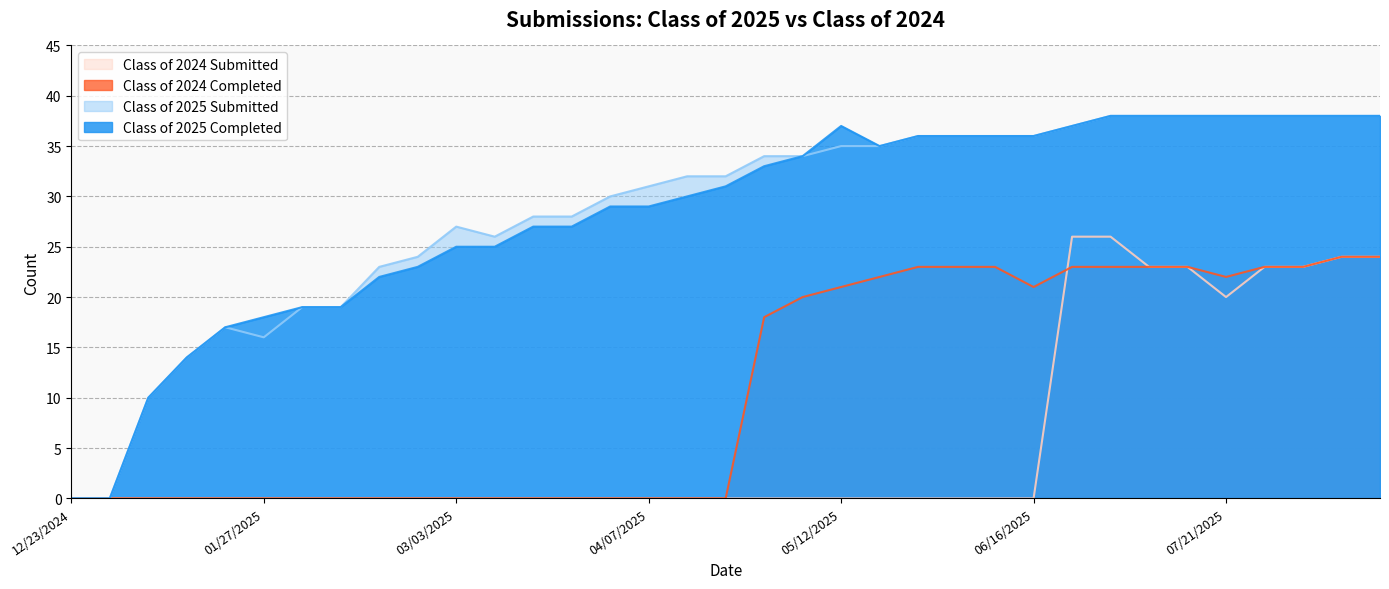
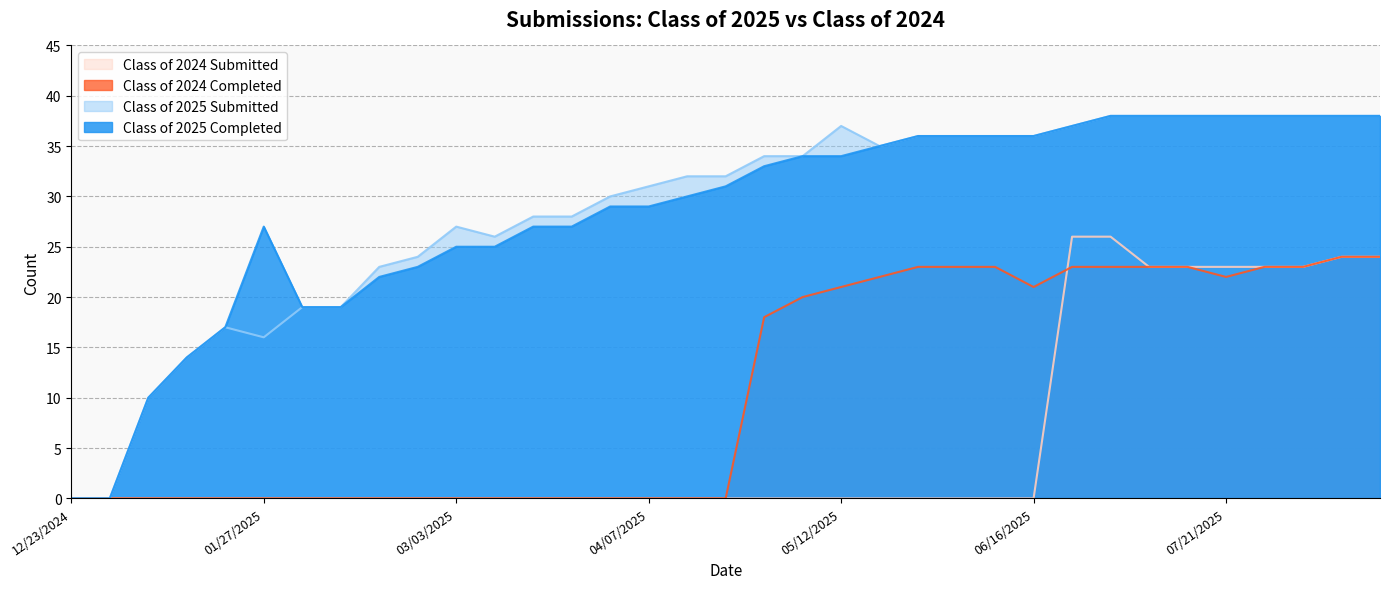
Class of 2025 Completed, 01/27/2025: 18 -> 27
Class of 2025 Submitted, 05/12/2025: 35 -> 37
Class of 2025 Completed, 05/12/2025: 37 -> 34
Class of 2024 Submitted, 07/21/2025: 20 -> 23
